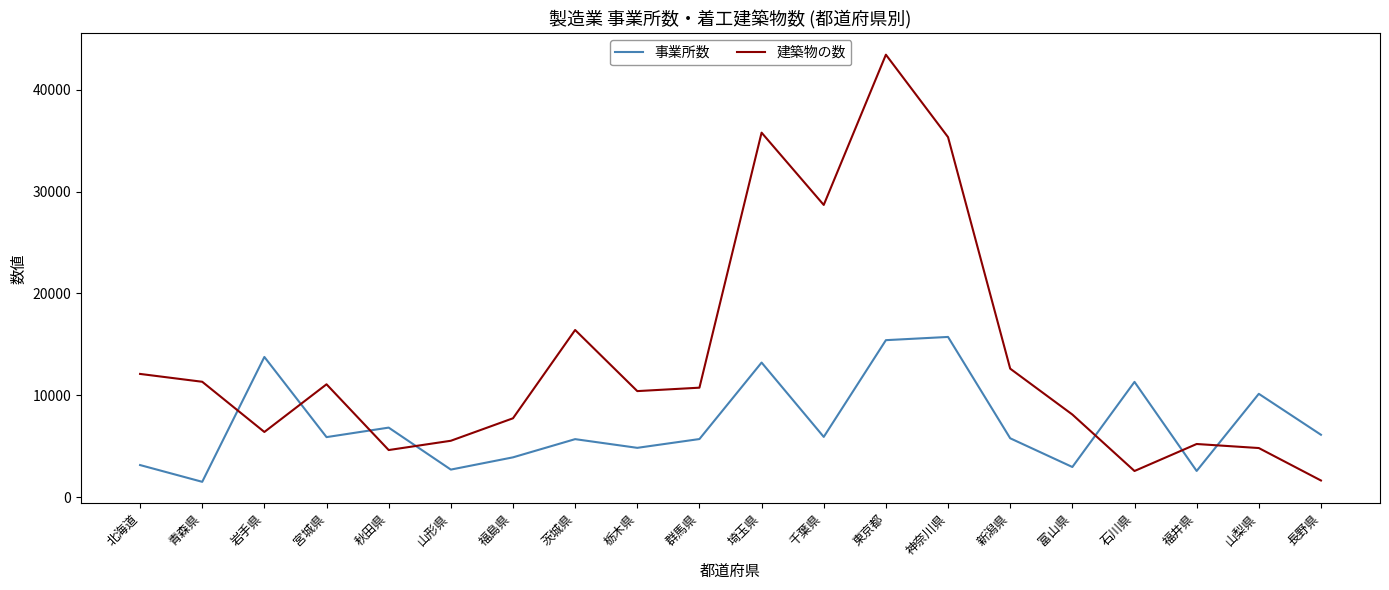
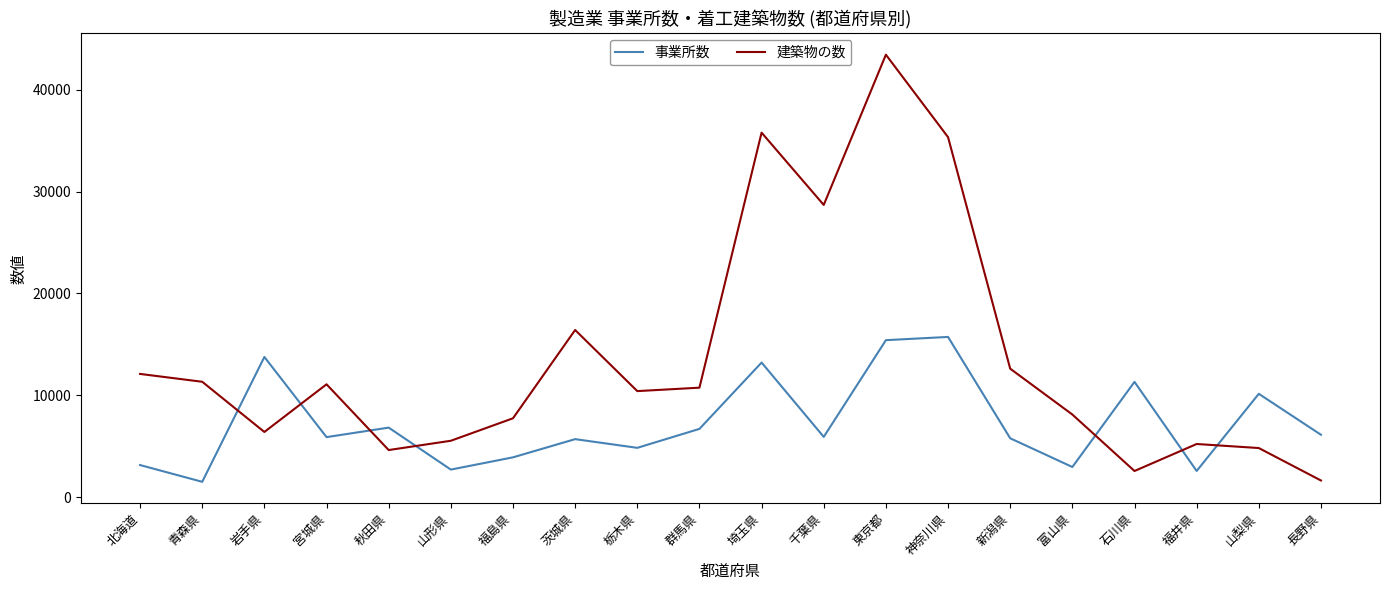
事業所数, 群馬県: 5700 -> 6700
